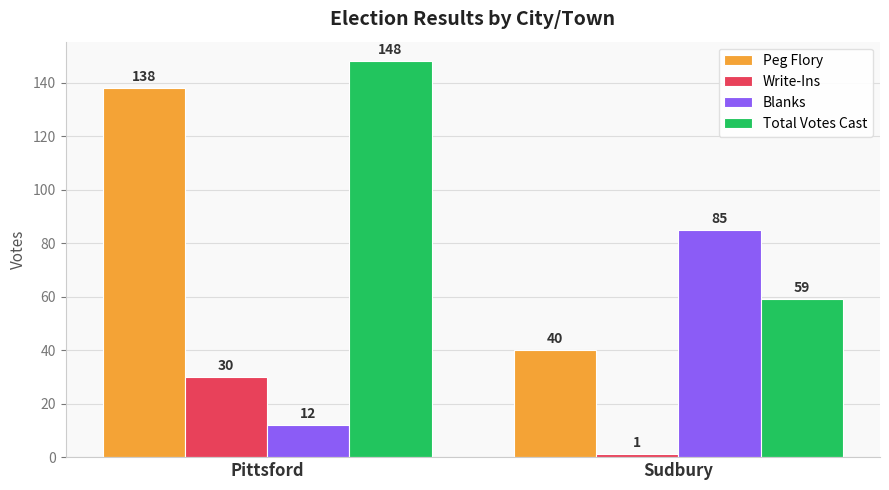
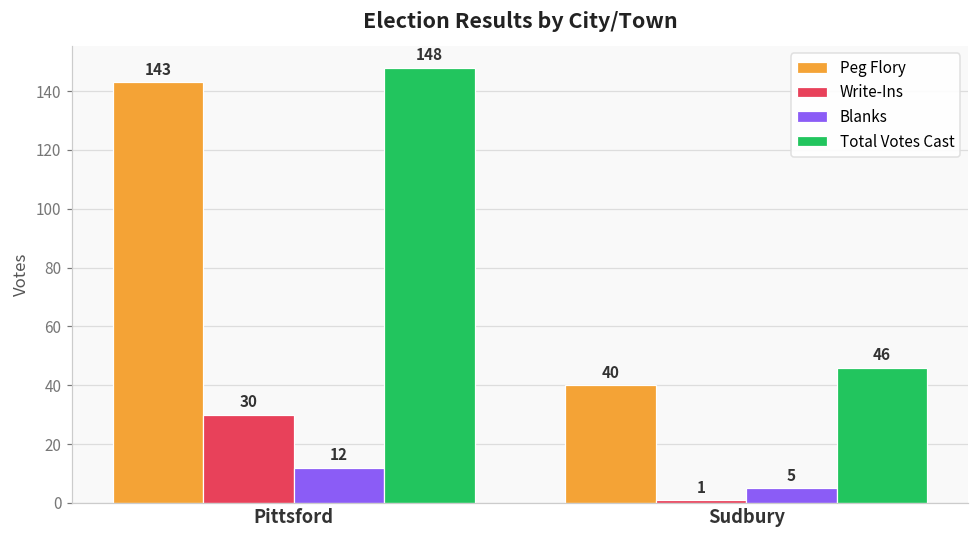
Peg Flory, Pittsford: 138 -> 143
Blanks, Sudbury: 85 -> 5
Total Votes Cast, Sudbury: 59 -> 46
